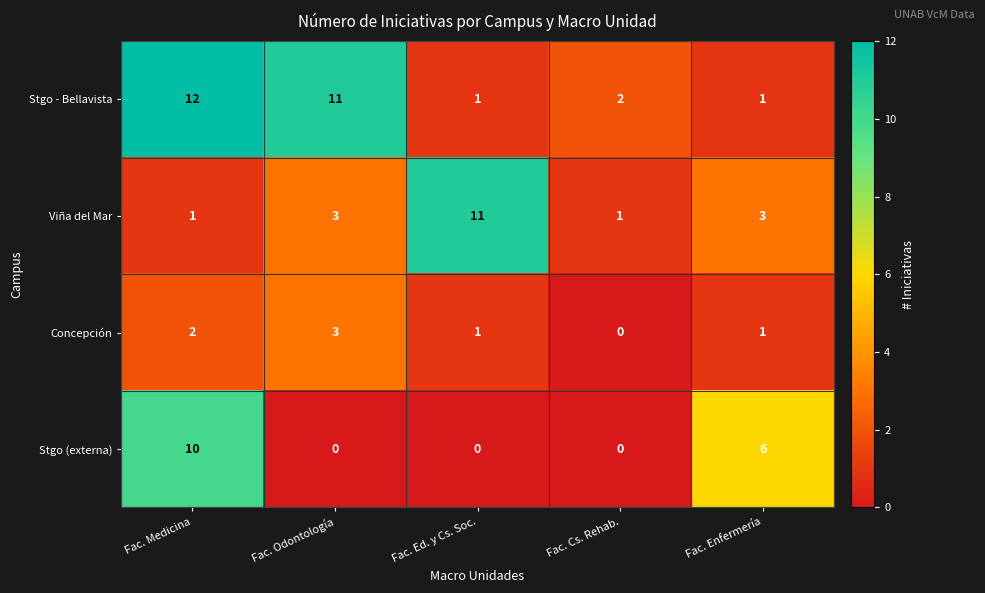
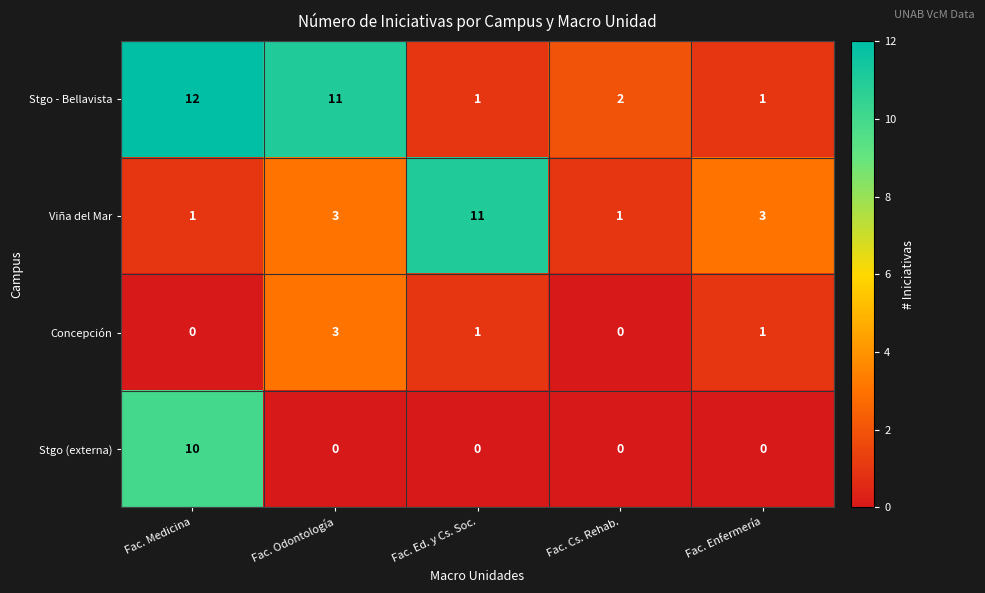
Concepción, Fac. Medicina: 2 -> 0
Stgo (externa), Fac. Enfermería: 6 -> 0
